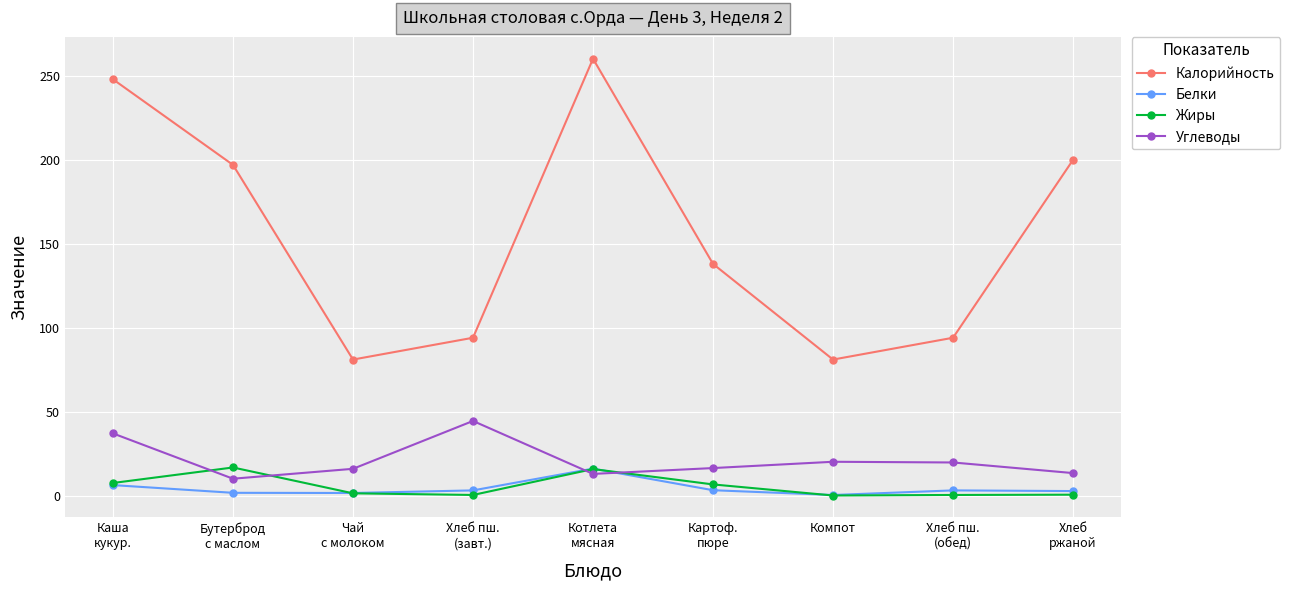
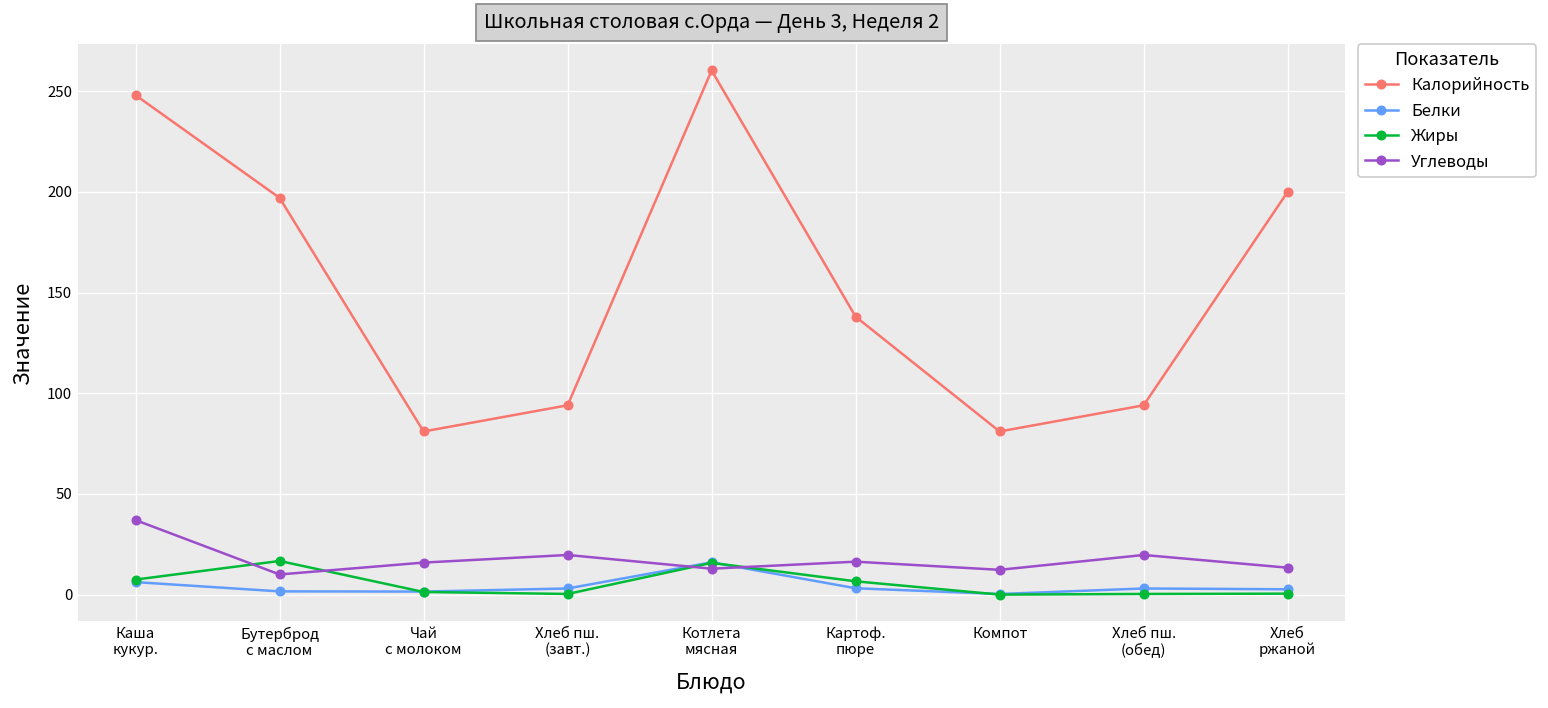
Углеводы, Хлеб пш. (завт.): 44 -> 20
Углеводы, Компот: 20 -> 12
